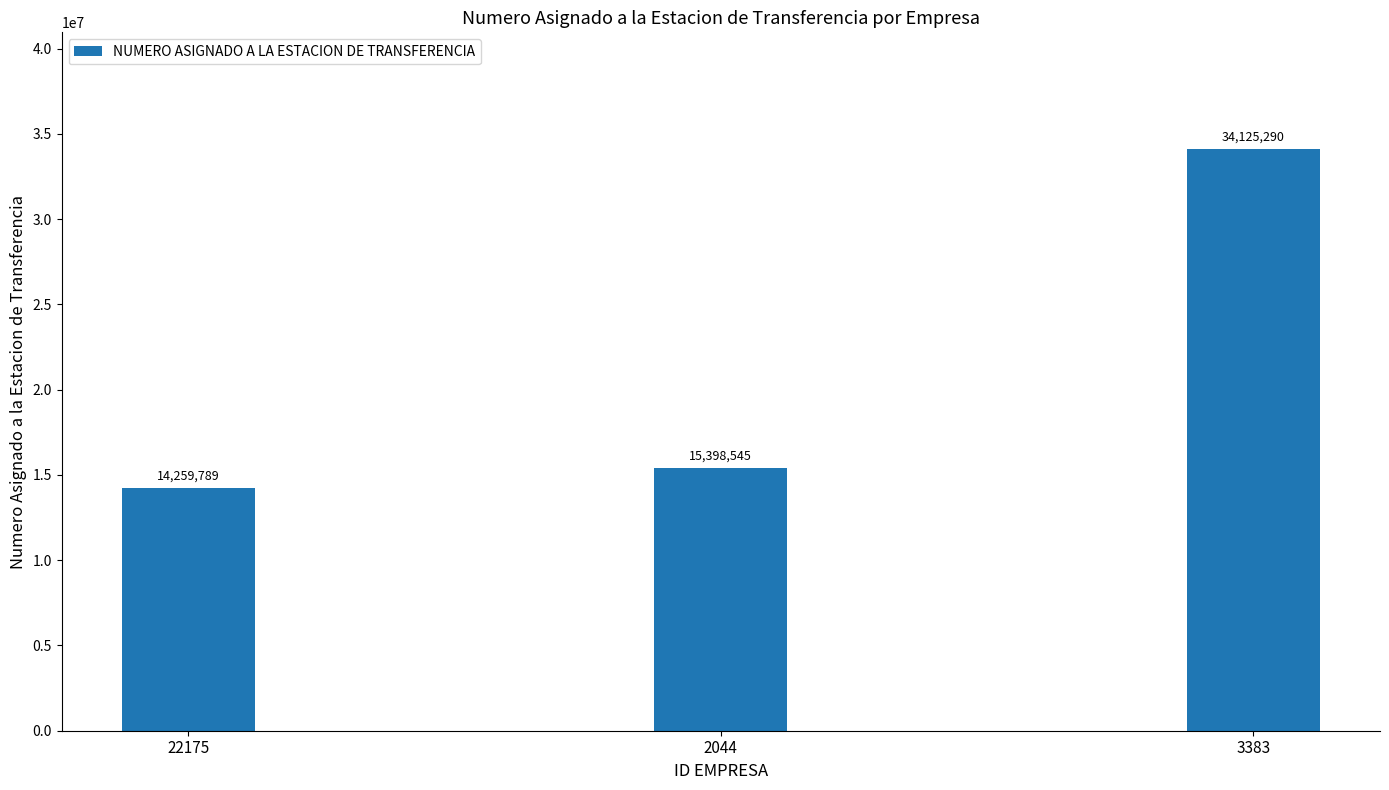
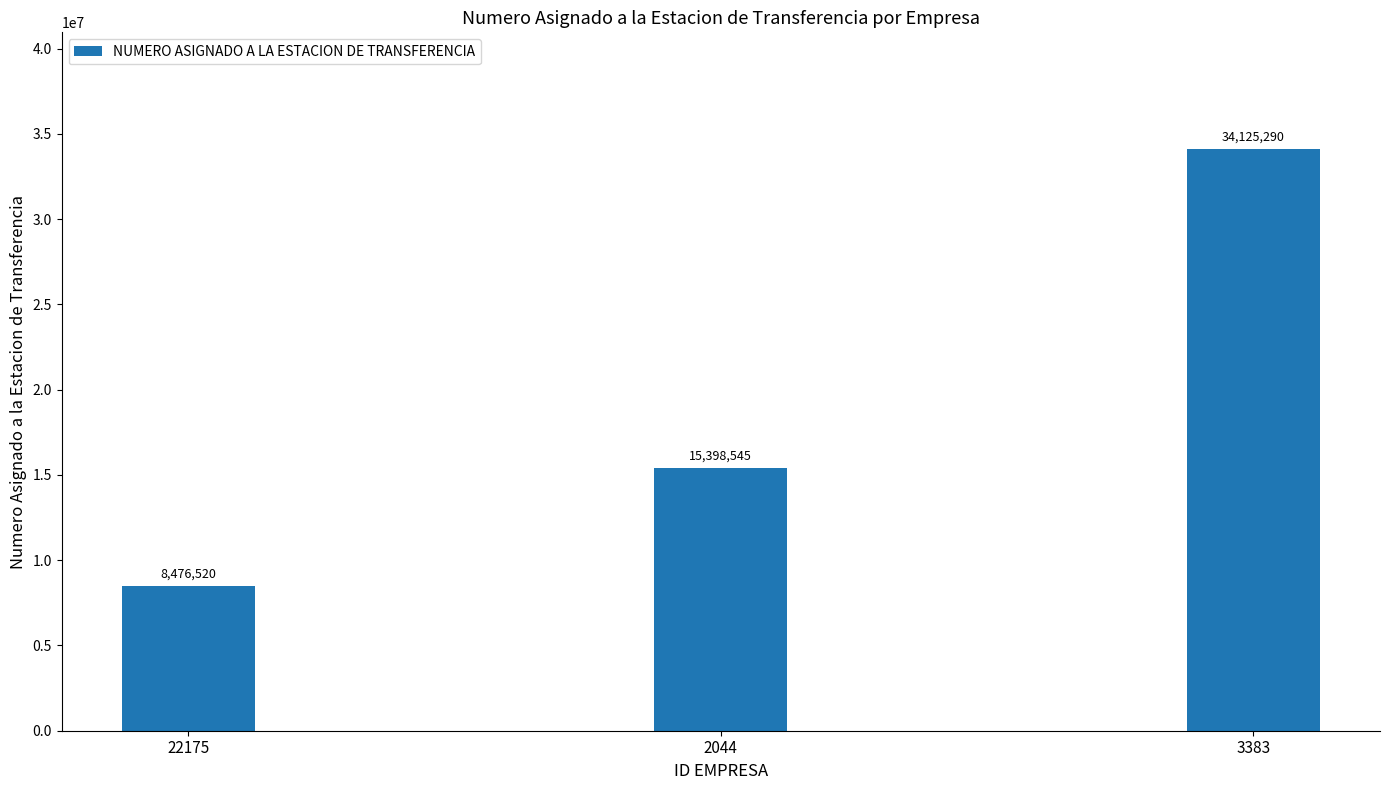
22175: 14,259,789 -> 8,476,520
